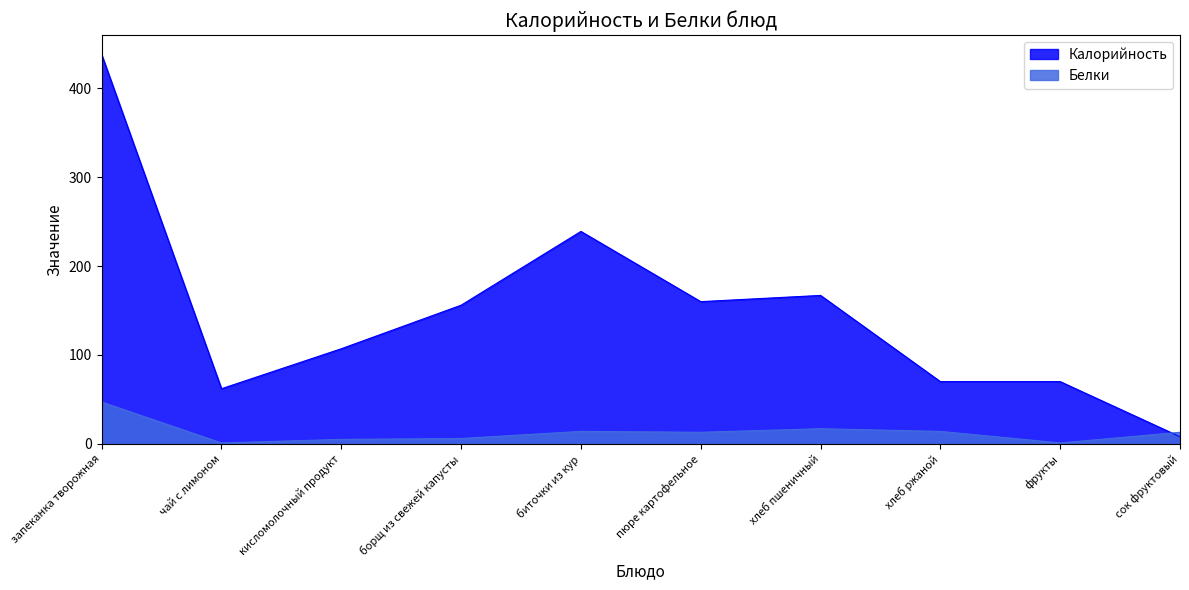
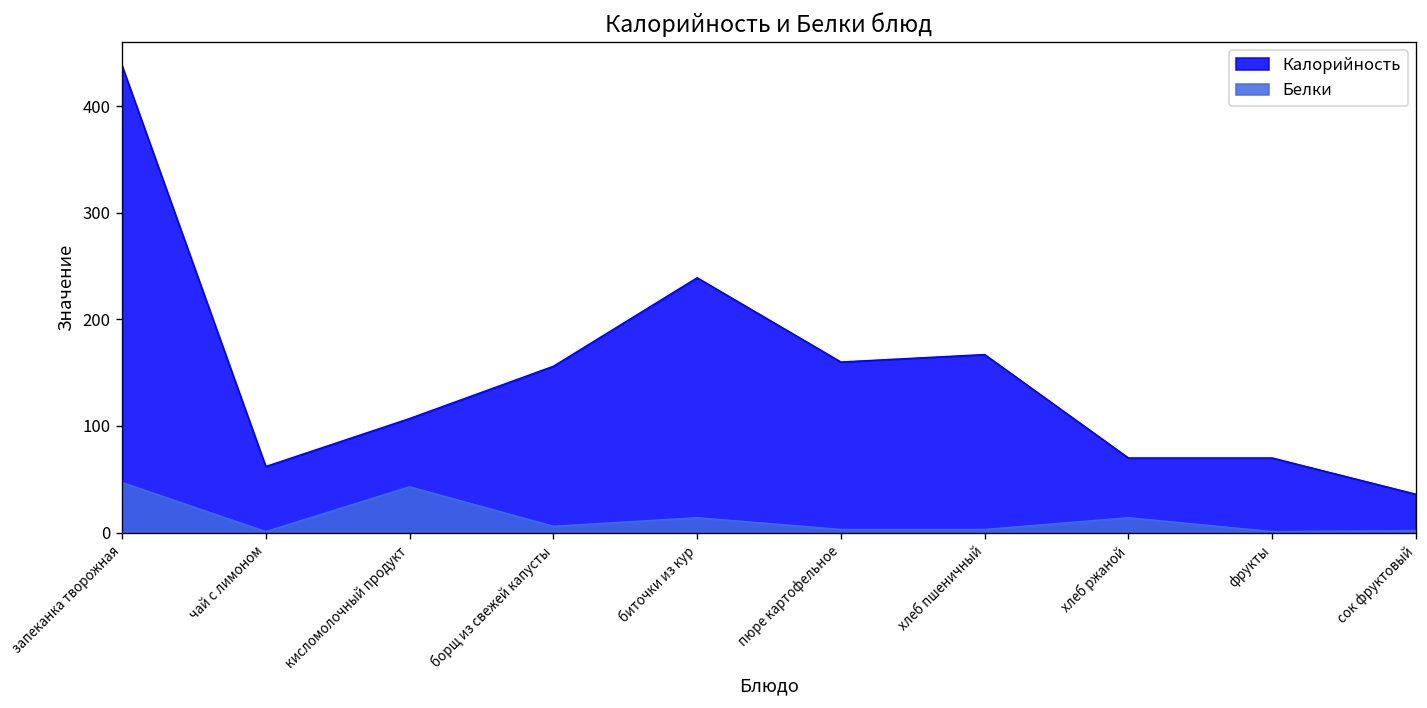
Белки, кисломолочный продукт: 10 -> 40
Белки, пюре картофельное: 10 -> 0
Белки, хлеб пшеничный: 20 -> 0
Калорийность, сок фруктовый: 10 -> 40
Белки, сок фруктовый: 10 -> 0
